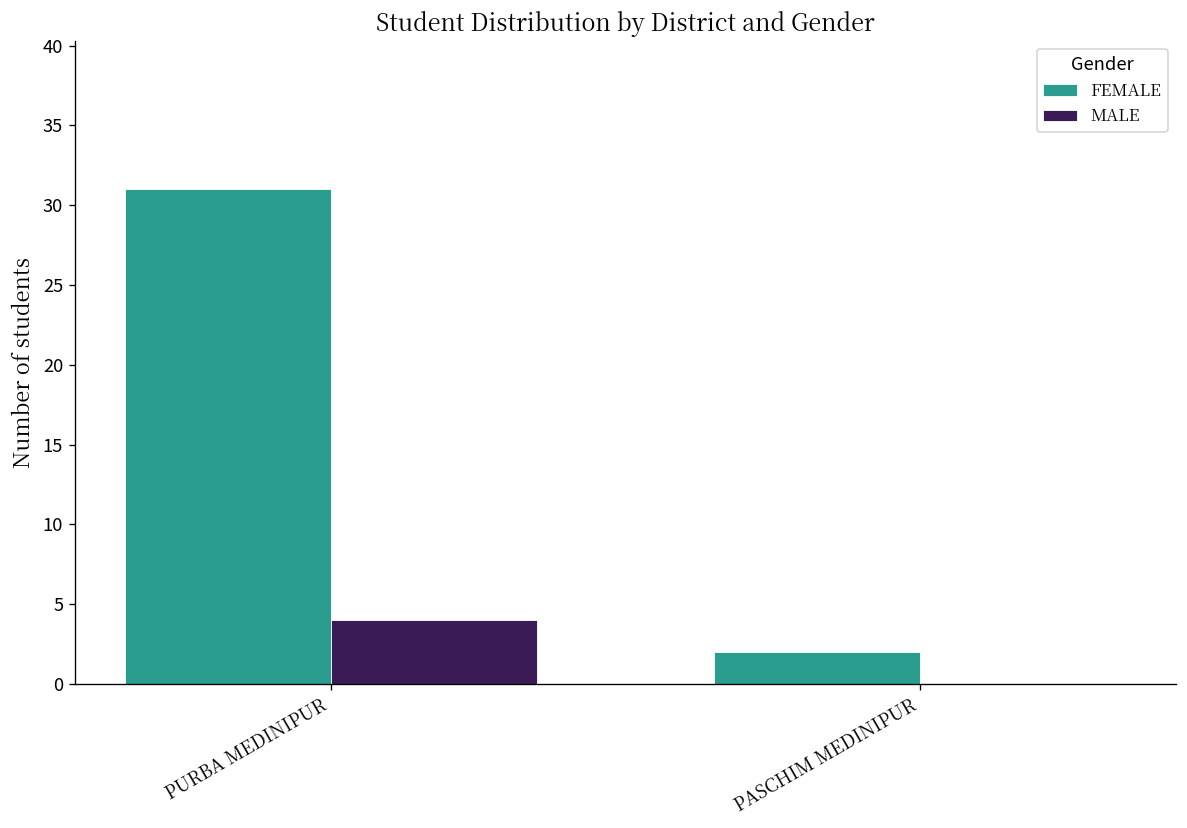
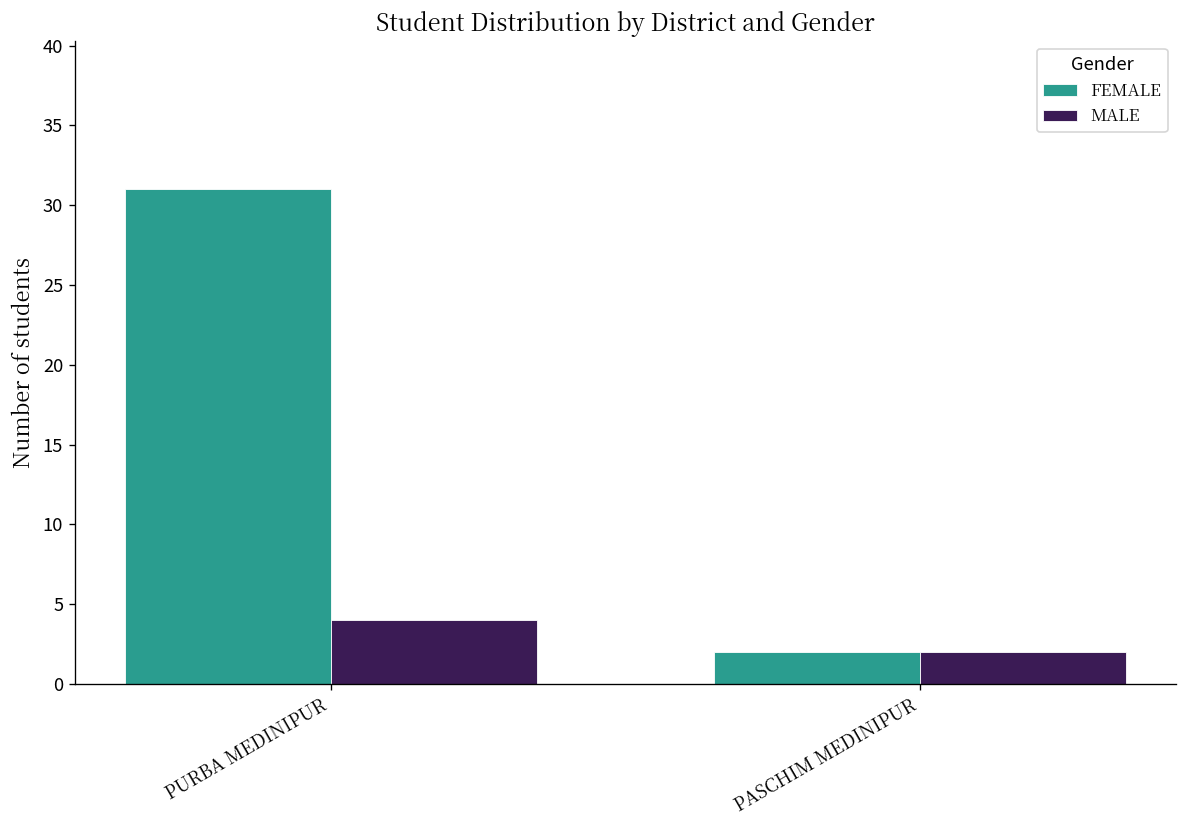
MALE, PASCHIM MEDINIPUR: 0 -> 2
